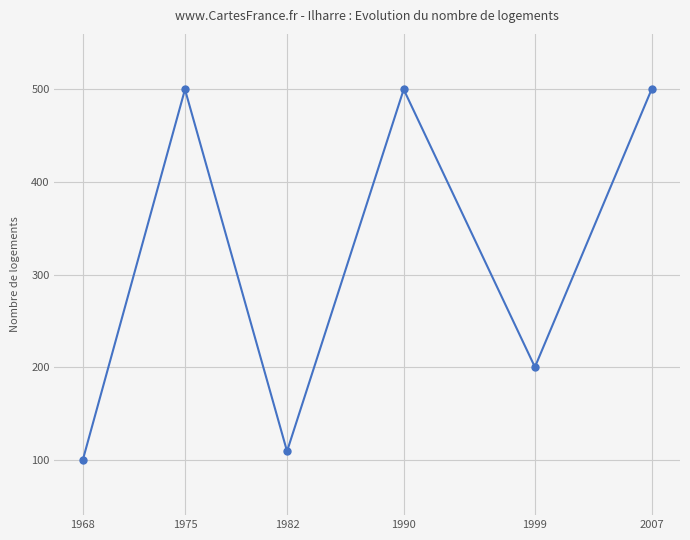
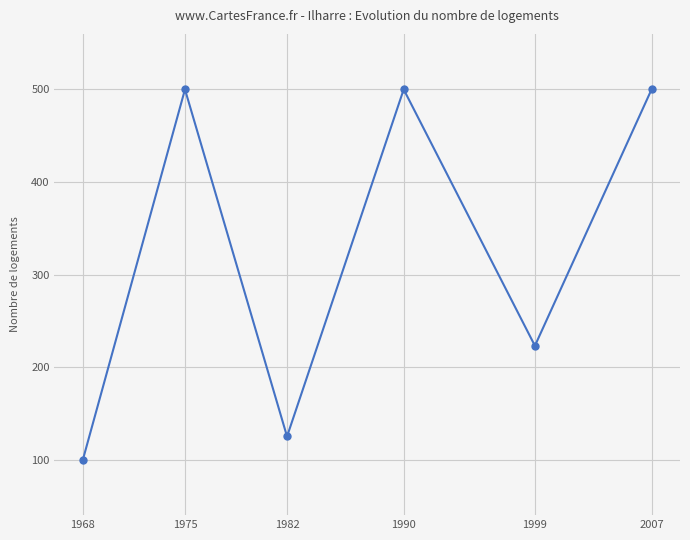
1982: 110 -> 130
1999: 200 -> 220
